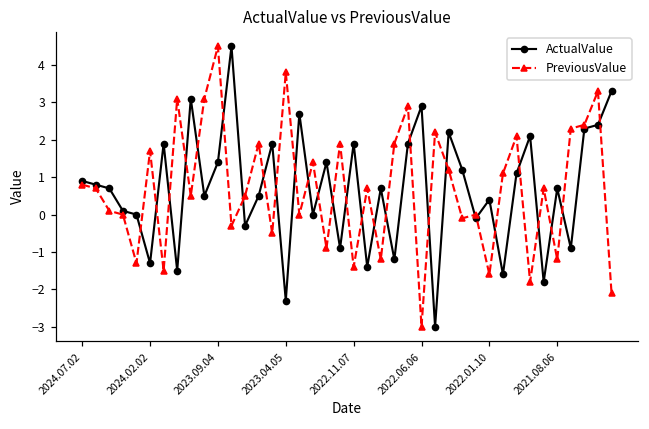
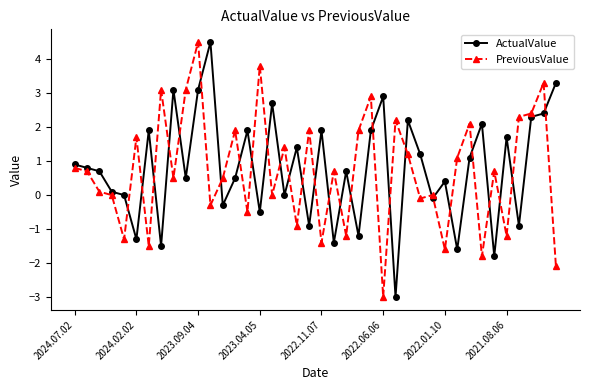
ActualValue, 2023.09.04: 1.4 -> 3.1
ActualValue, 2023.04.05: -2.3 -> -0.5
ActualValue, 2021.08.06: 0.7 -> 1.7
